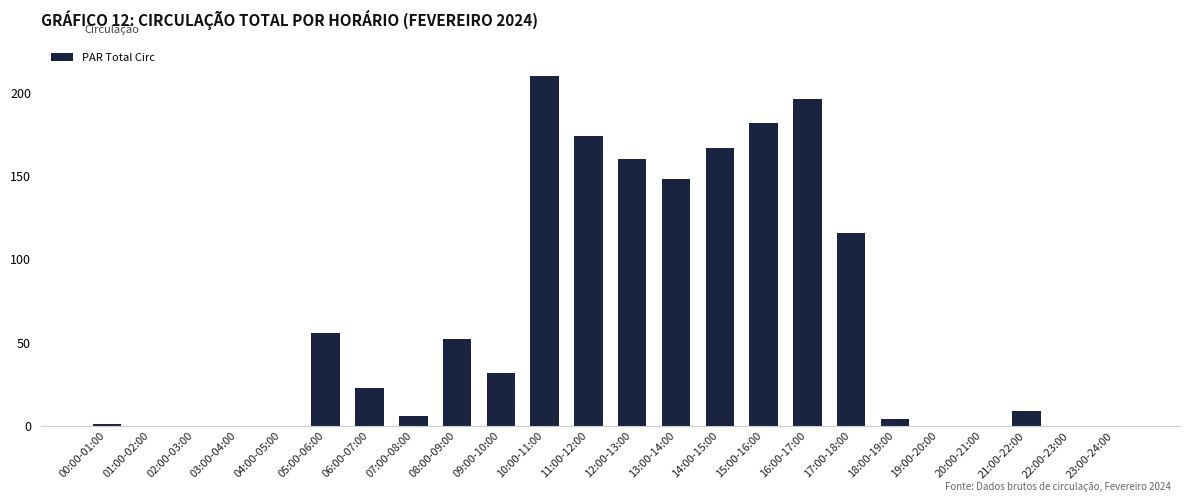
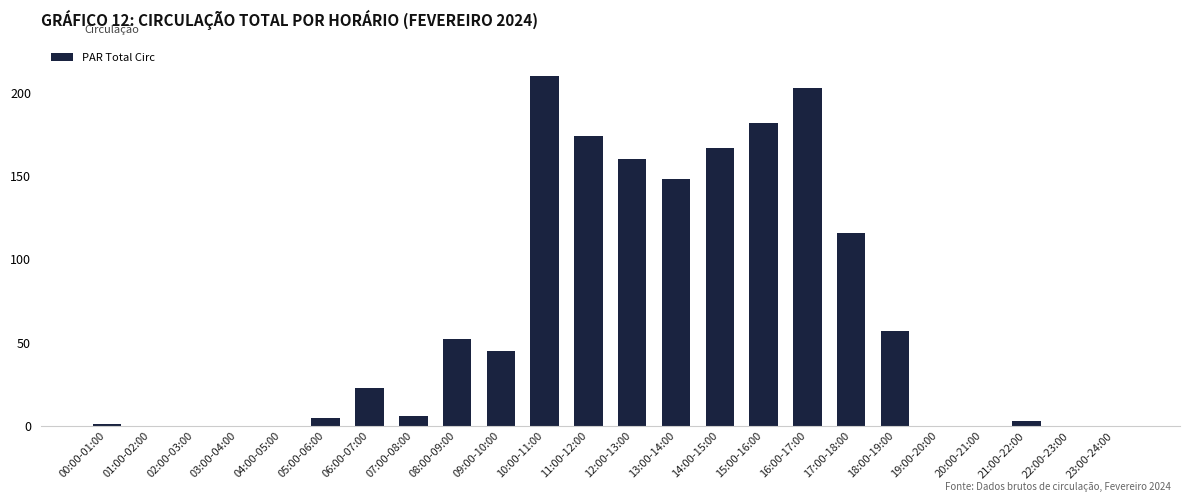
05:00-06:00: 56 -> 5
09:00-10:00: 32 -> 45
16:00-17:00: 196 -> 203
18:00-19:00: 4 -> 57
21:00-22:00: 9 -> 3
